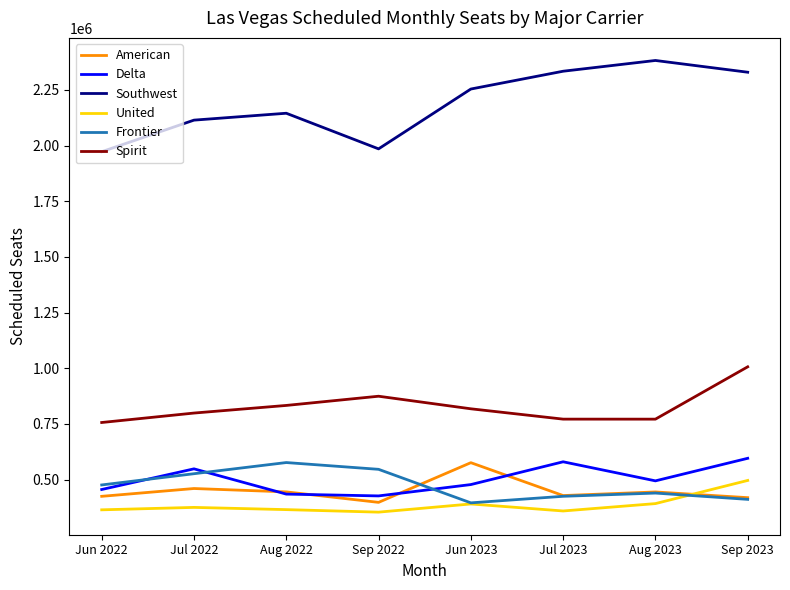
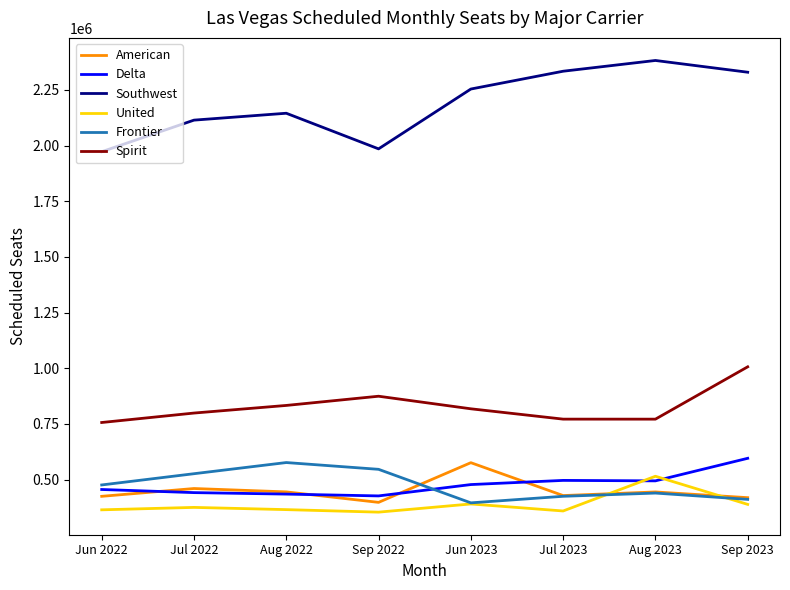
Delta, Jul 2022: 550000 -> 440000
Delta, Jul 2023: 580000 -> 500000
United, Aug 2023: 390000 -> 520000
United, Sep 2023: 500000 -> 390000
